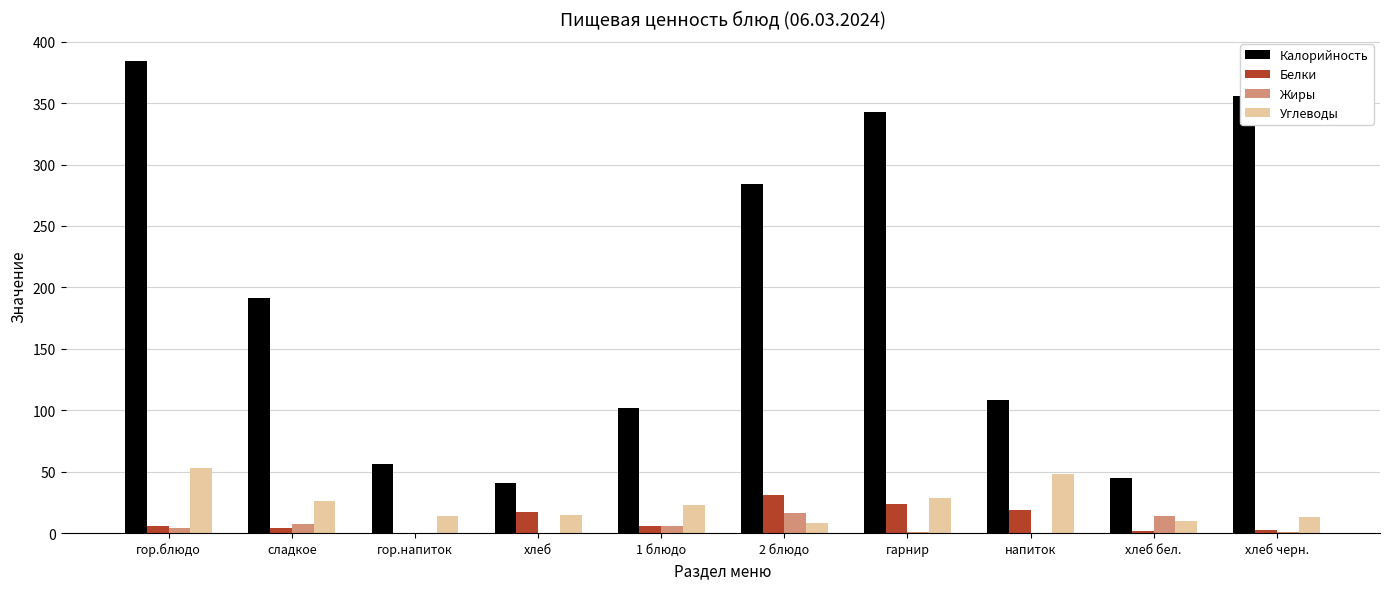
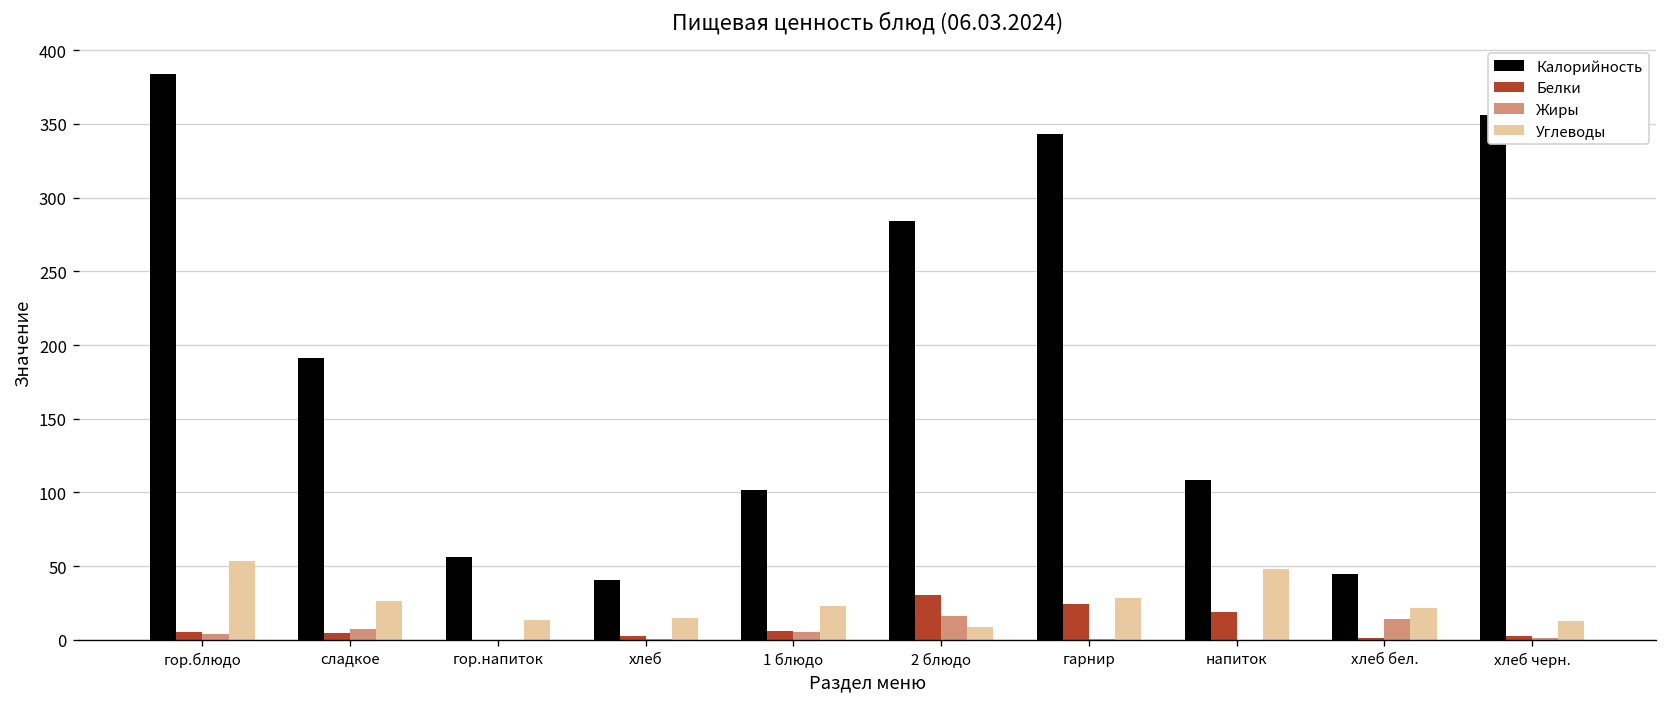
Белки, хлеб: 17 -> 2
Углеводы, хлеб бел.: 10 -> 22
